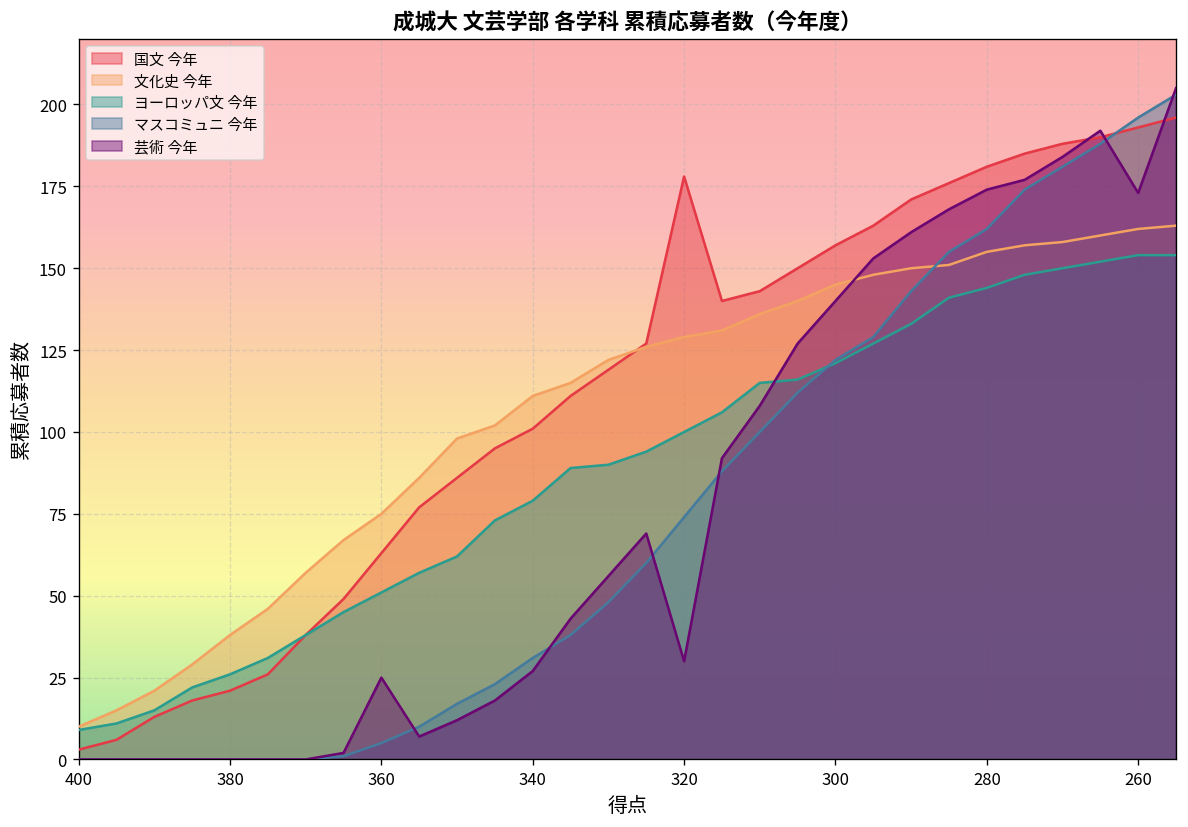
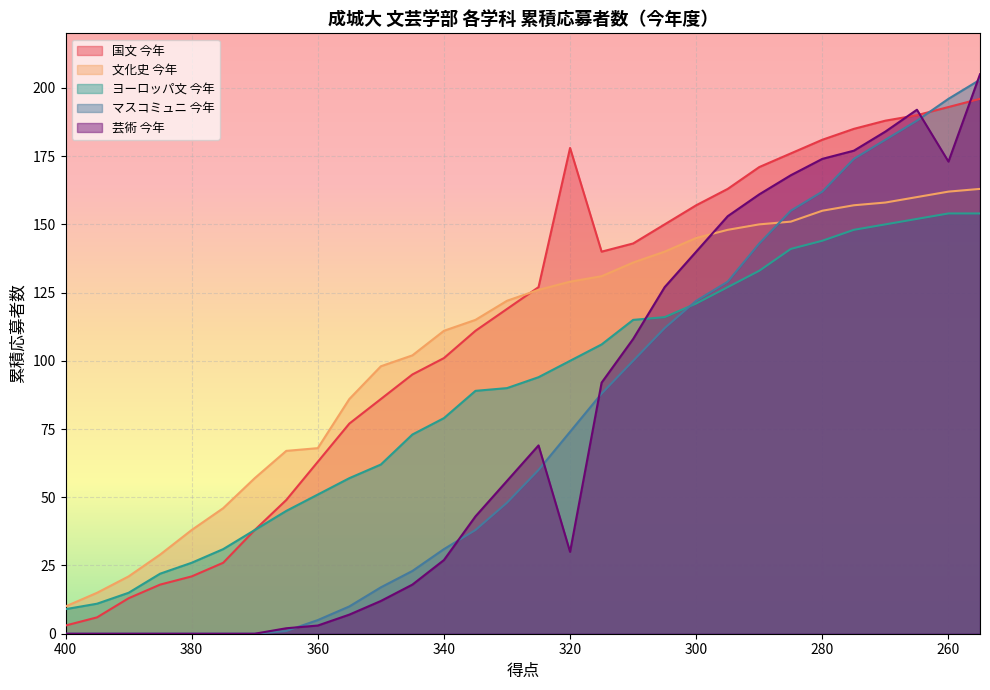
文化史 今年, 360: 75 -> 68
芸術 今年, 360: 25 -> 3
